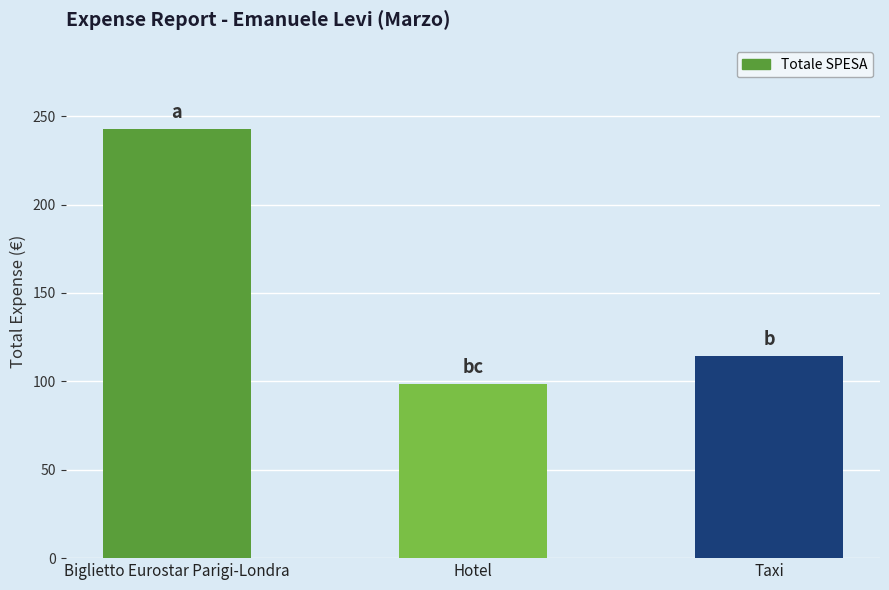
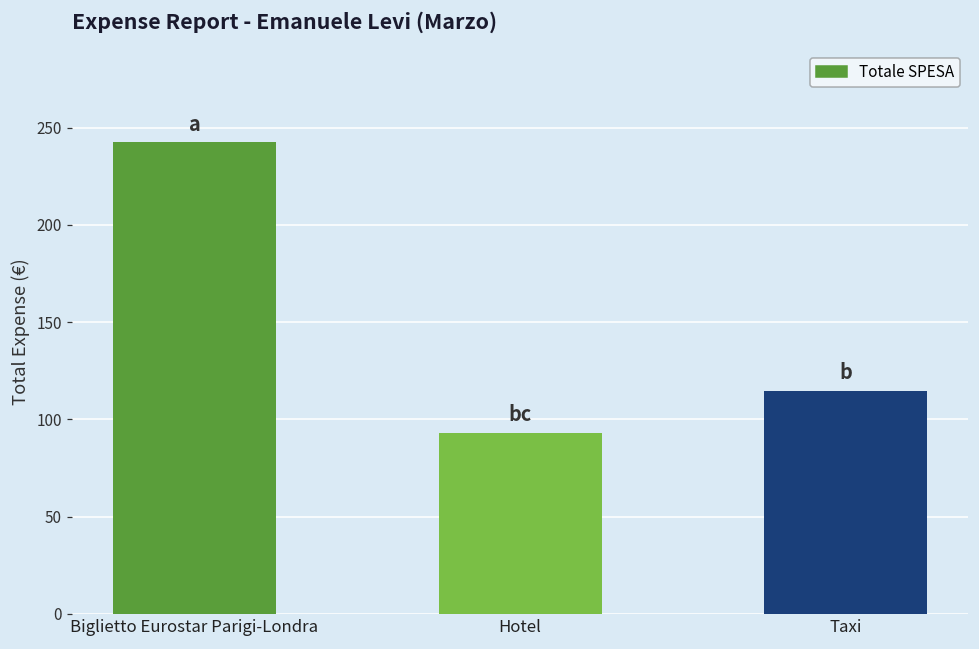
Hotel: 99 -> 93
